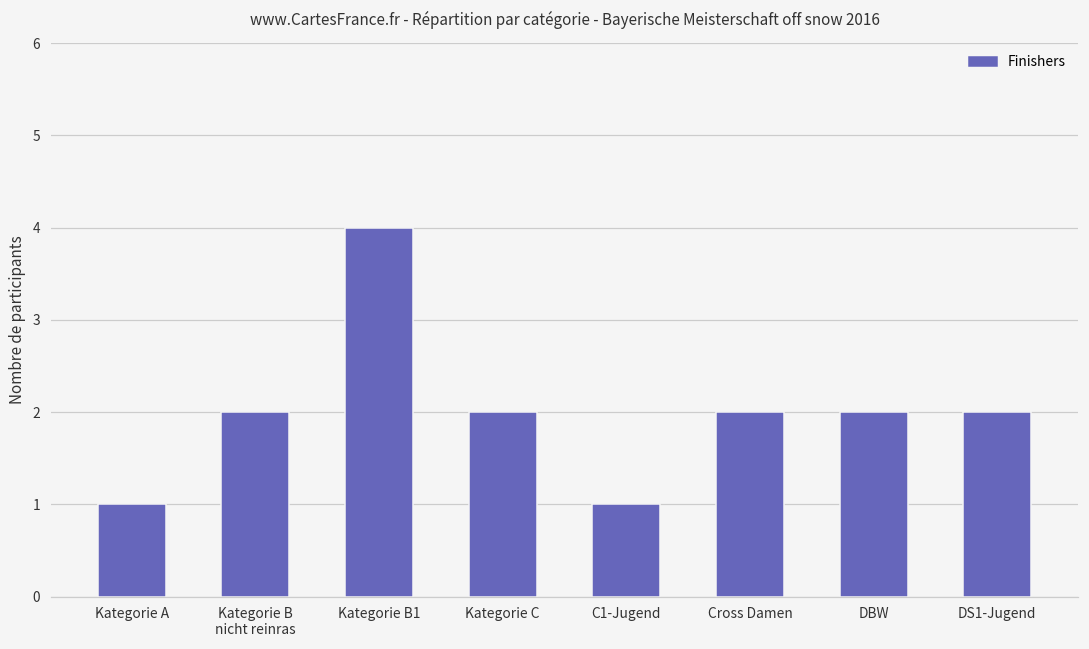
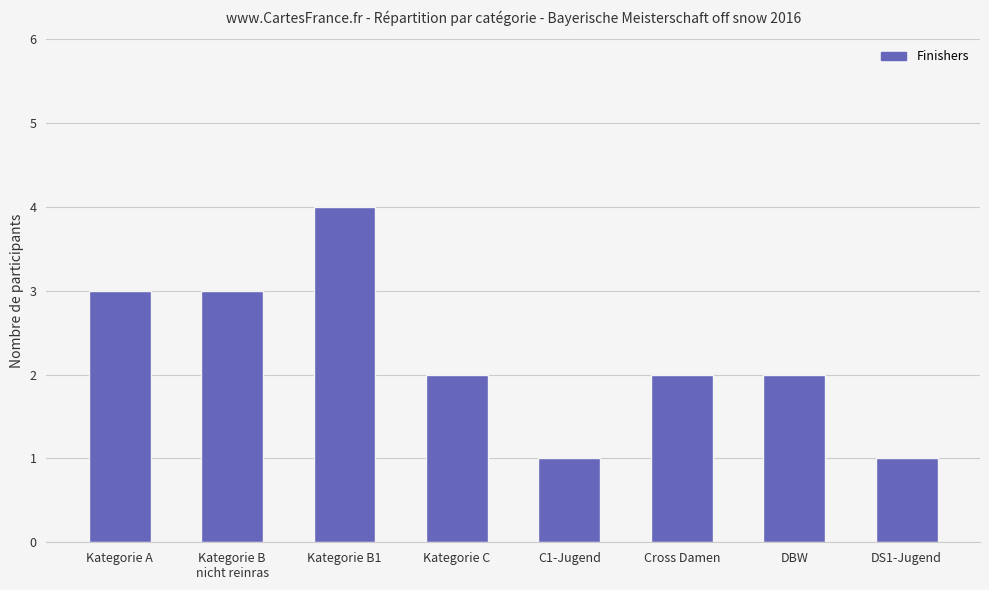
Kategorie A: 1 -> 3
Kategorie B nicht reinras: 2 -> 3
DS1-Jugend: 2 -> 1
